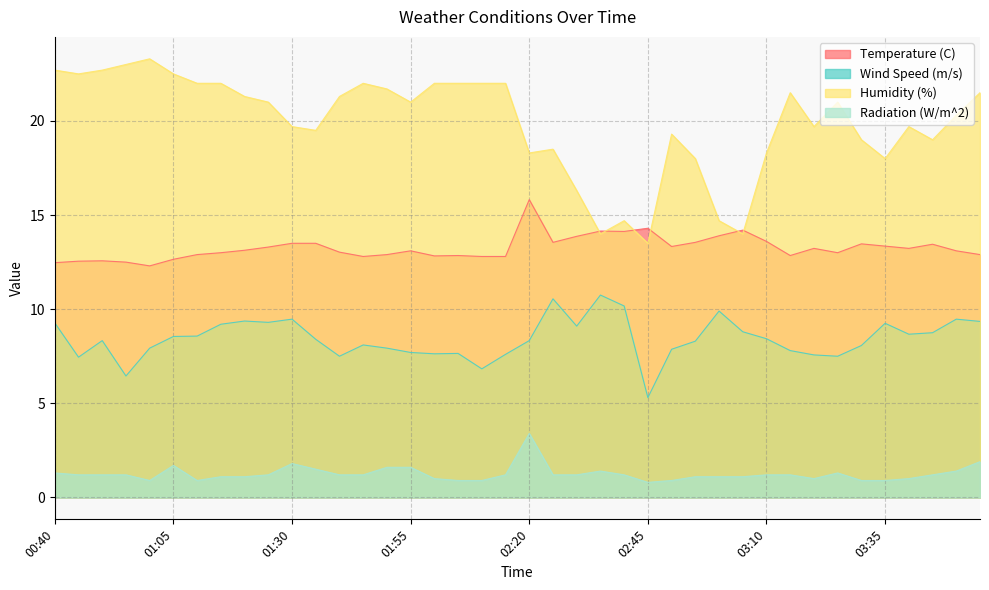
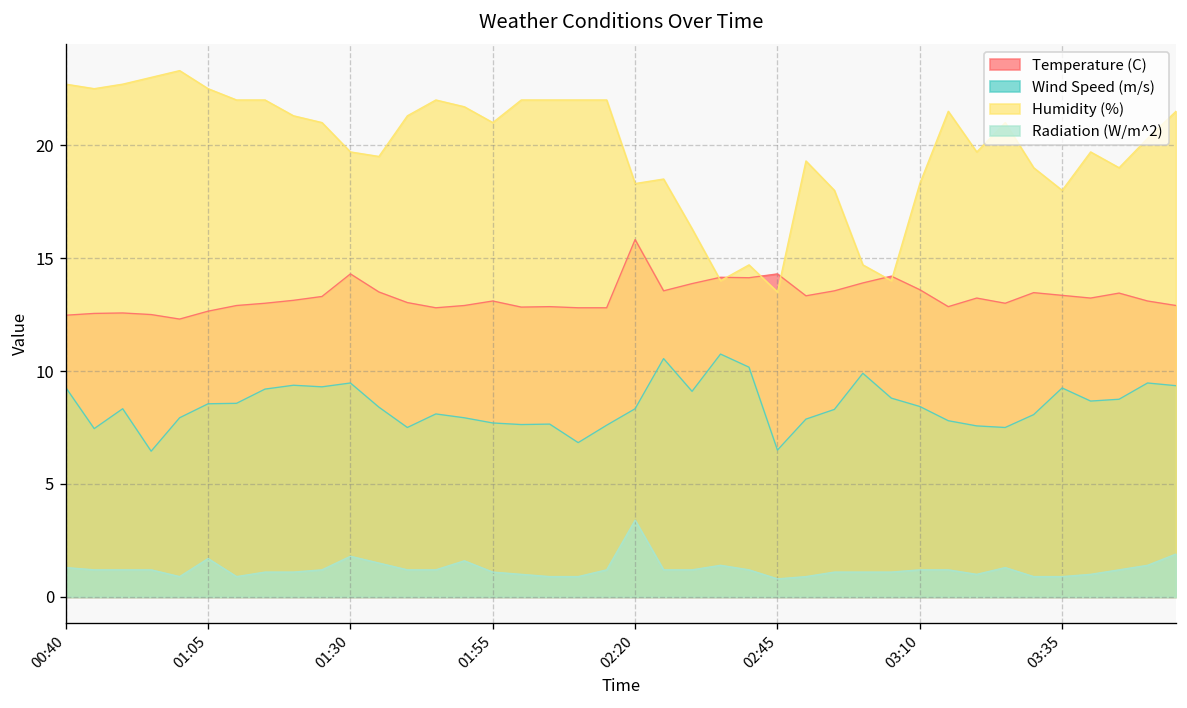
Temperature (C), 01:30: 13.5 -> 14.3
Radiation (W/m^2), 01:55: 1.6 -> 1.1
Wind Speed (m/s), 02:45: 5.3 -> 6.5
